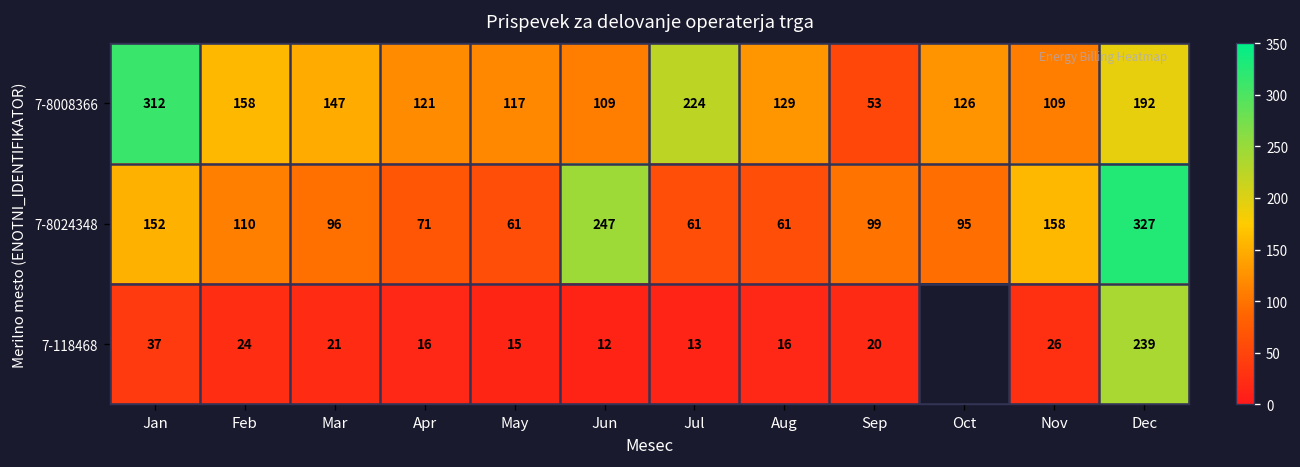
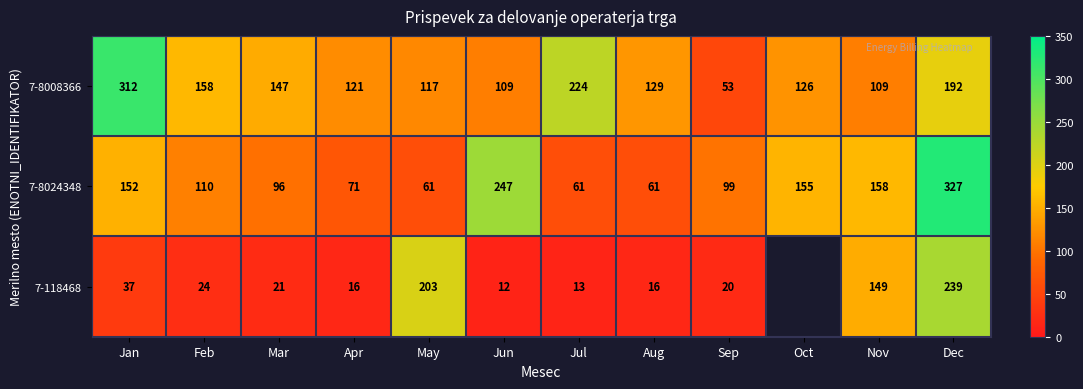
7-8024348, Oct: 95 -> 155
7-118468, May: 15 -> 203
7-118468, Nov: 26 -> 149
